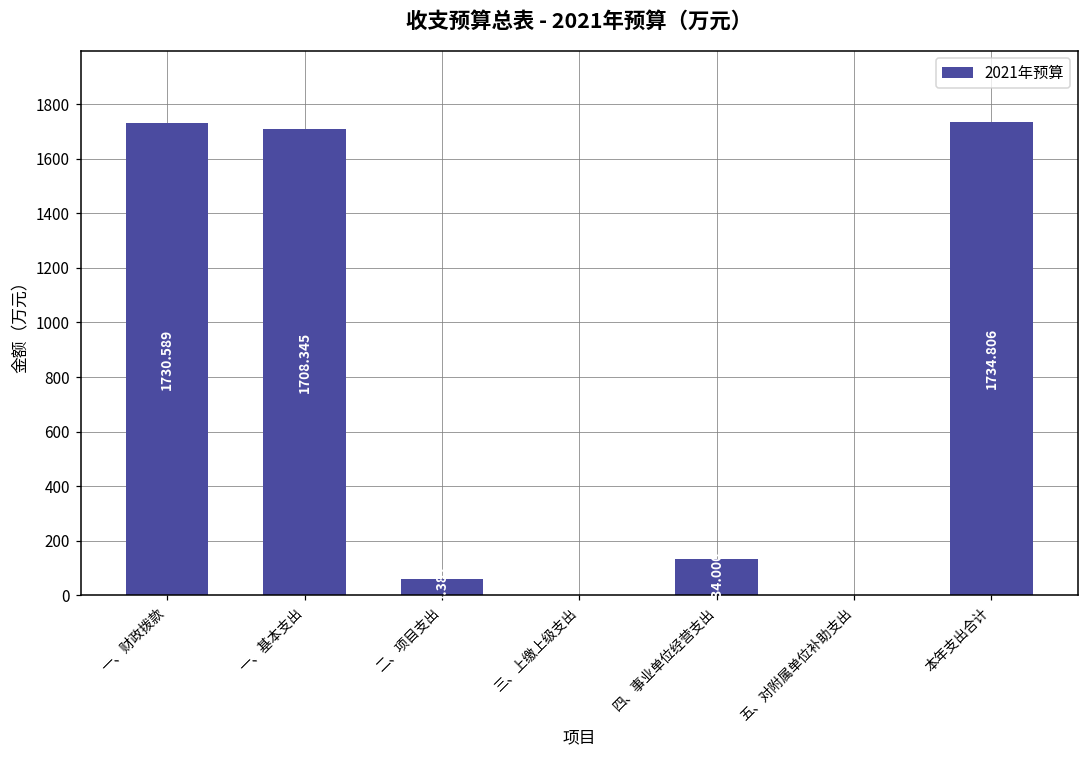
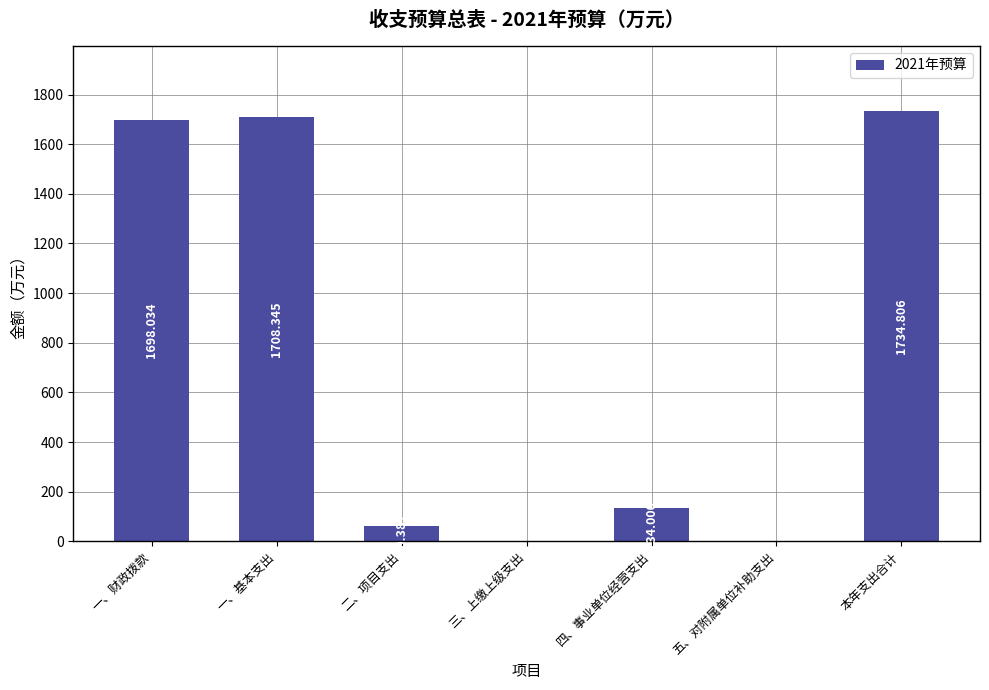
一、财政拨款: 1730.589 -> 1698.034
